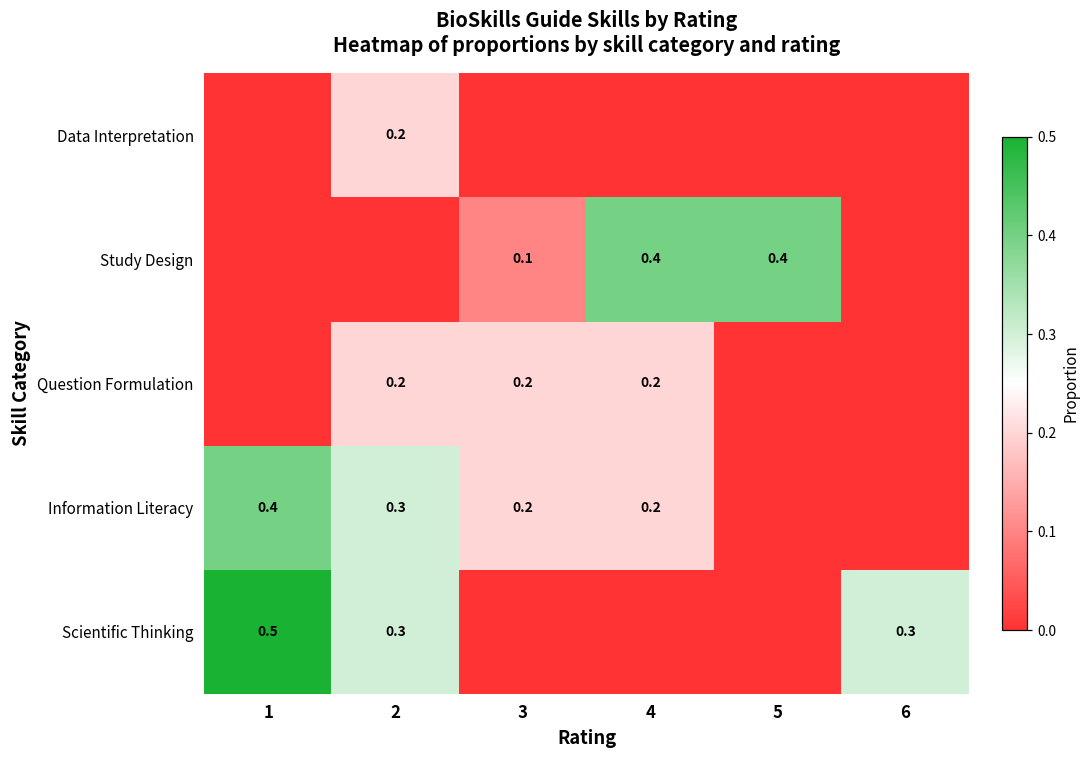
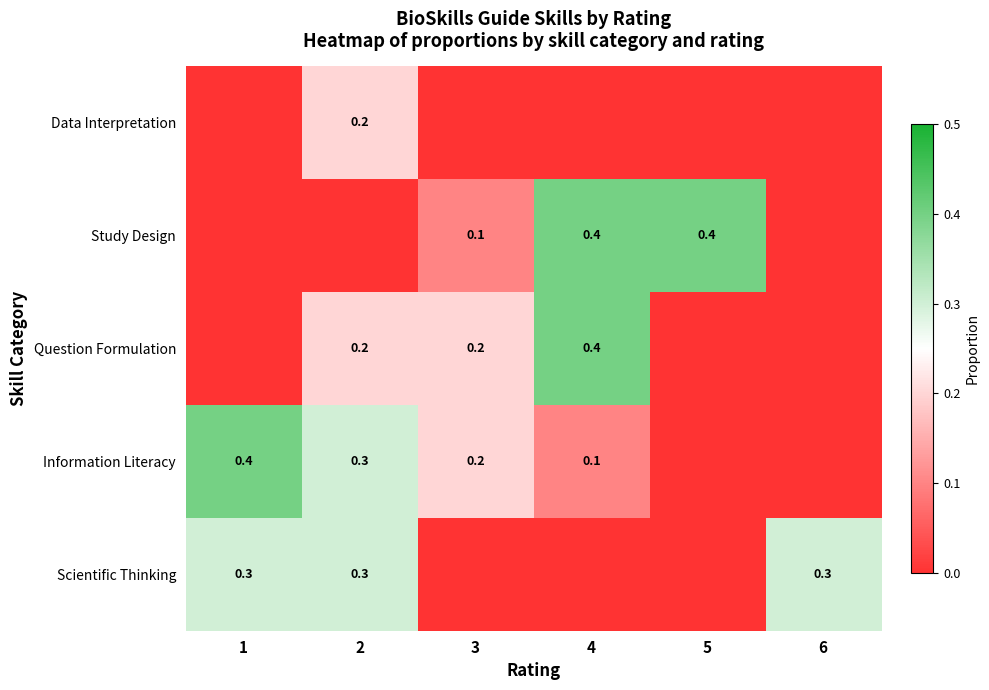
Question Formulation, 4: 0.2 -> 0.4
Information Literacy, 4: 0.2 -> 0.1
Scientific Thinking, 1: 0.5 -> 0.3
